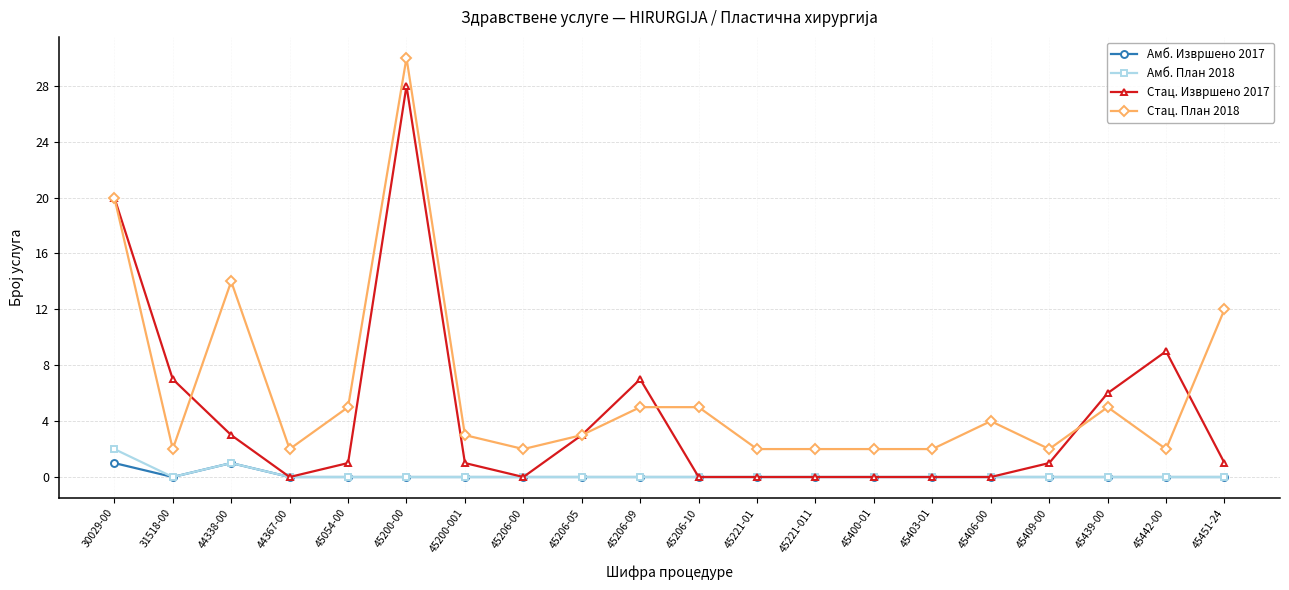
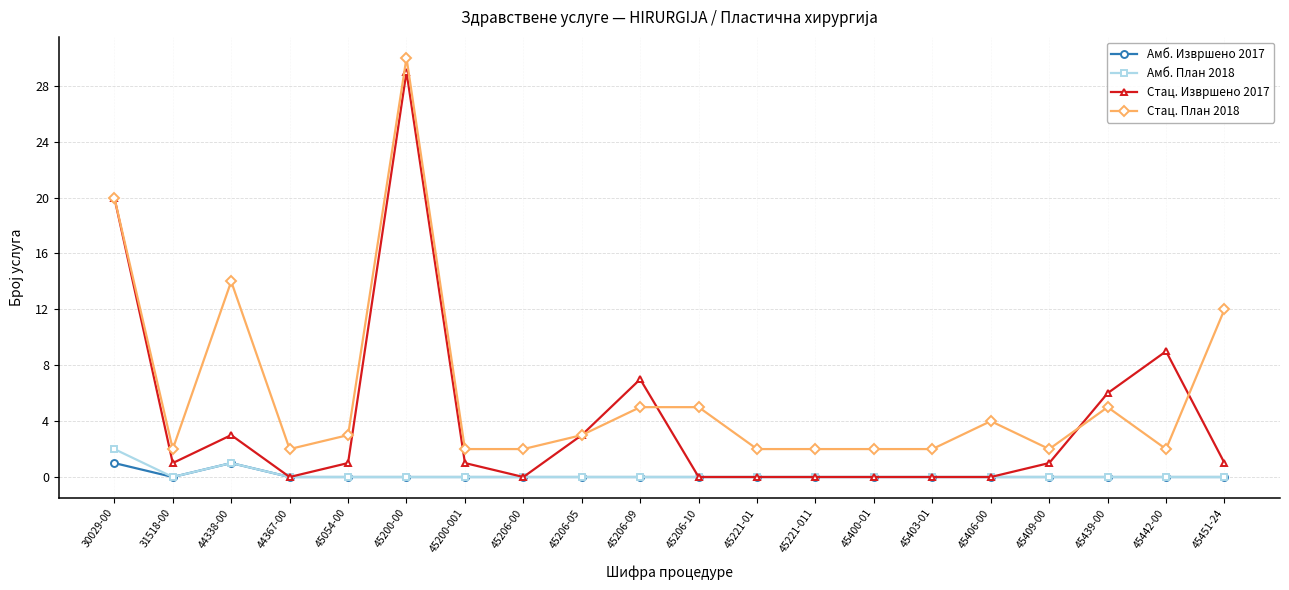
Стац. Извршено 2017, 31518-00: 7 -> 1
Стац. План 2018, 45054-00: 5 -> 3
Стац. Извршено 2017, 45200-00: 28 -> 29
Стац. План 2018, 45200-001: 3 -> 2
